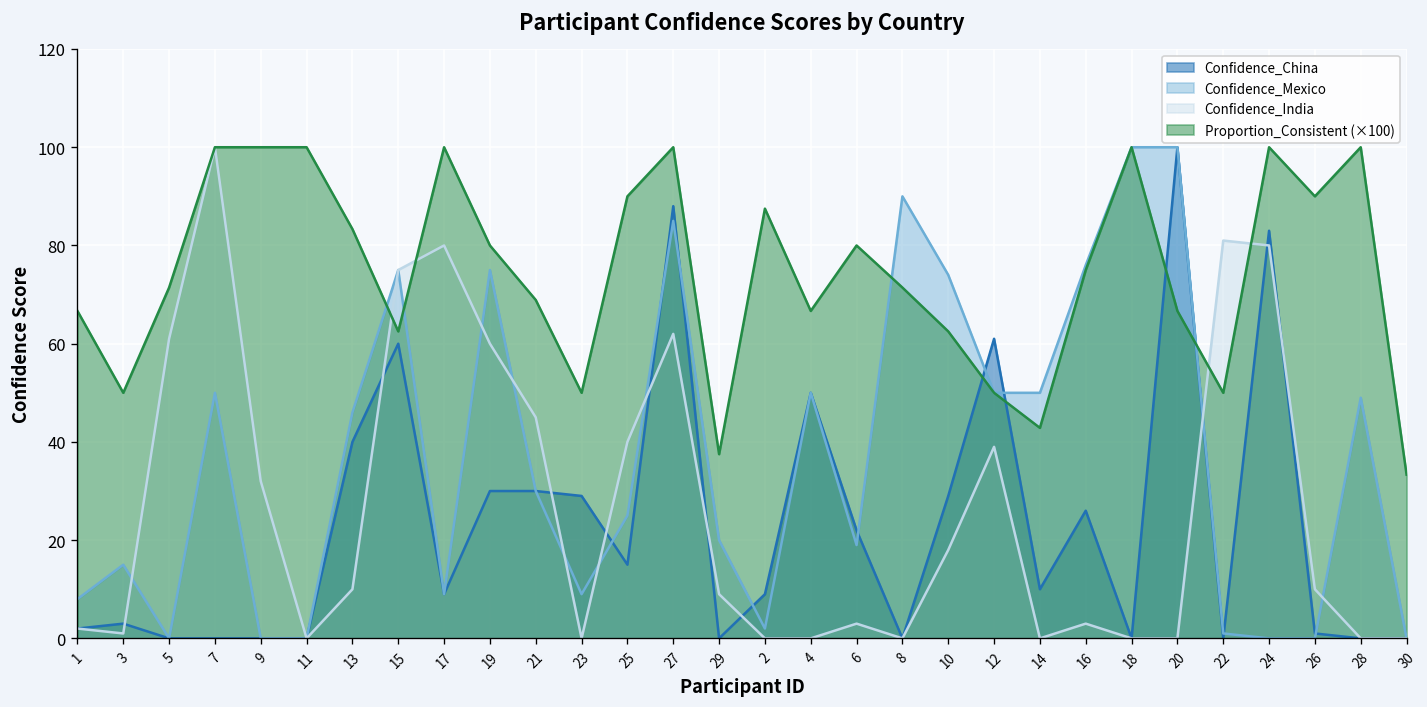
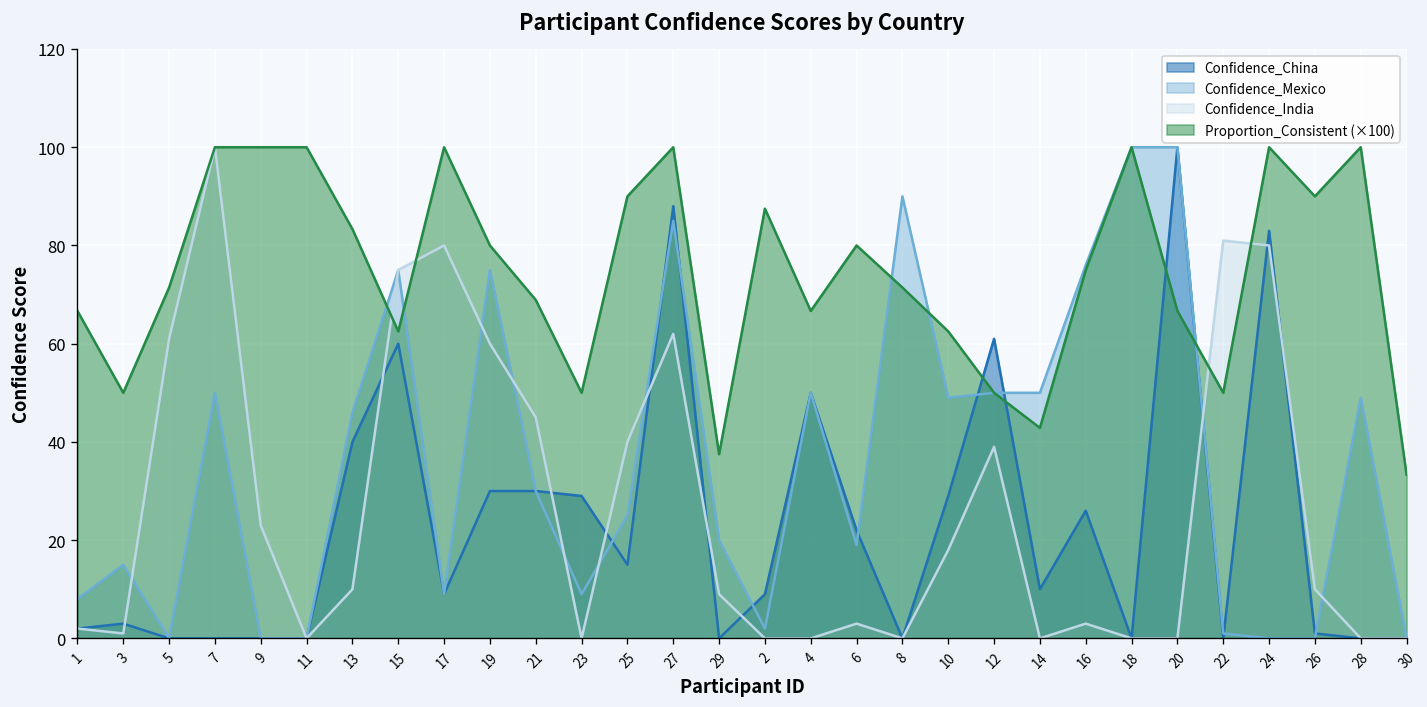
Confidence_India, 9: 32 -> 23
Confidence_Mexico, 10: 74 -> 49
